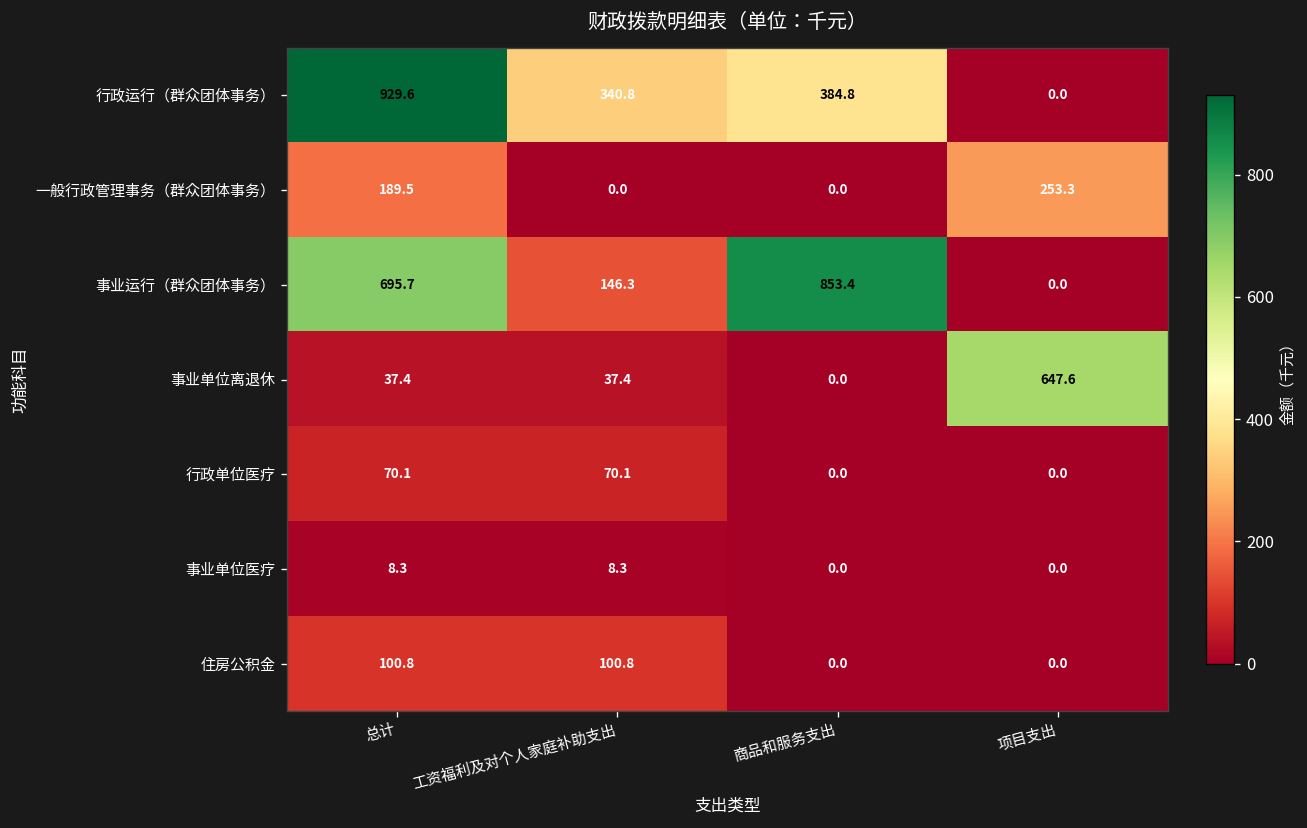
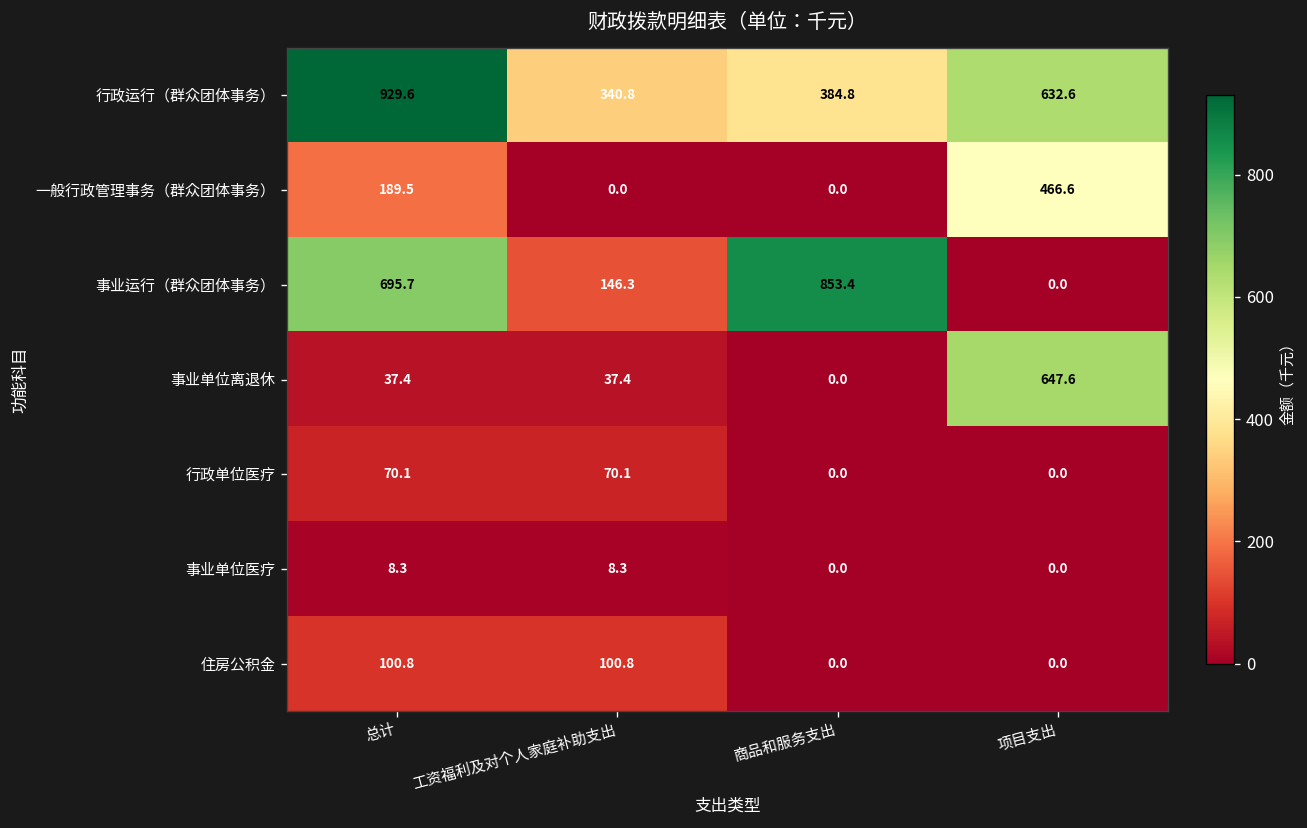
行政运行（群众团体事务）, 项目支出: 0.0 -> 632.6
一般行政管理事务（群众团体事务）, 项目支出: 253.3 -> 466.6
